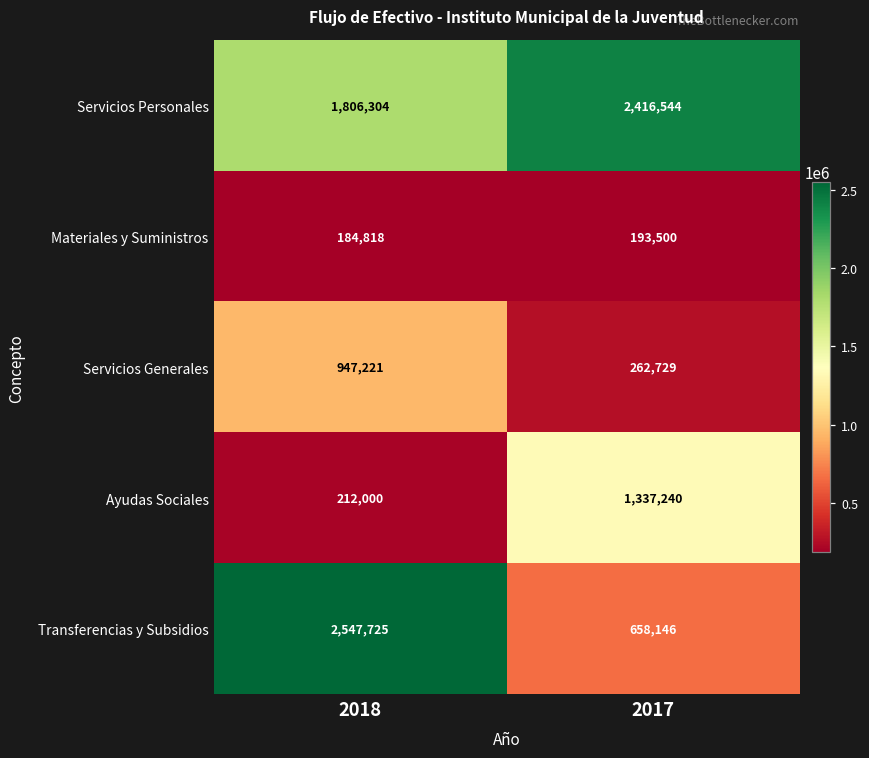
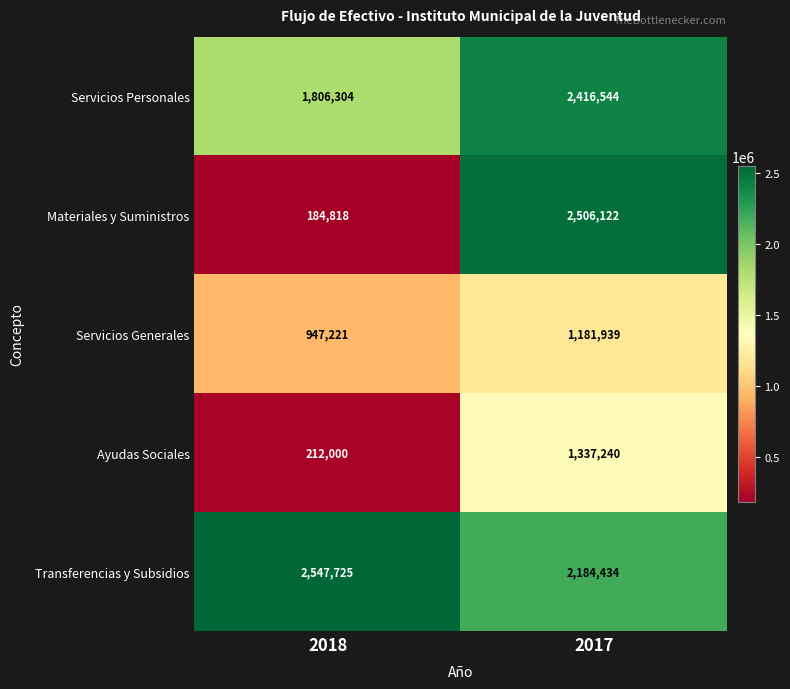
Materiales y Suministros, 2017: 193,500 -> 2,506,122
Servicios Generales, 2017: 262,729 -> 1,181,939
Transferencias y Subsidios, 2017: 658,146 -> 2,184,434
